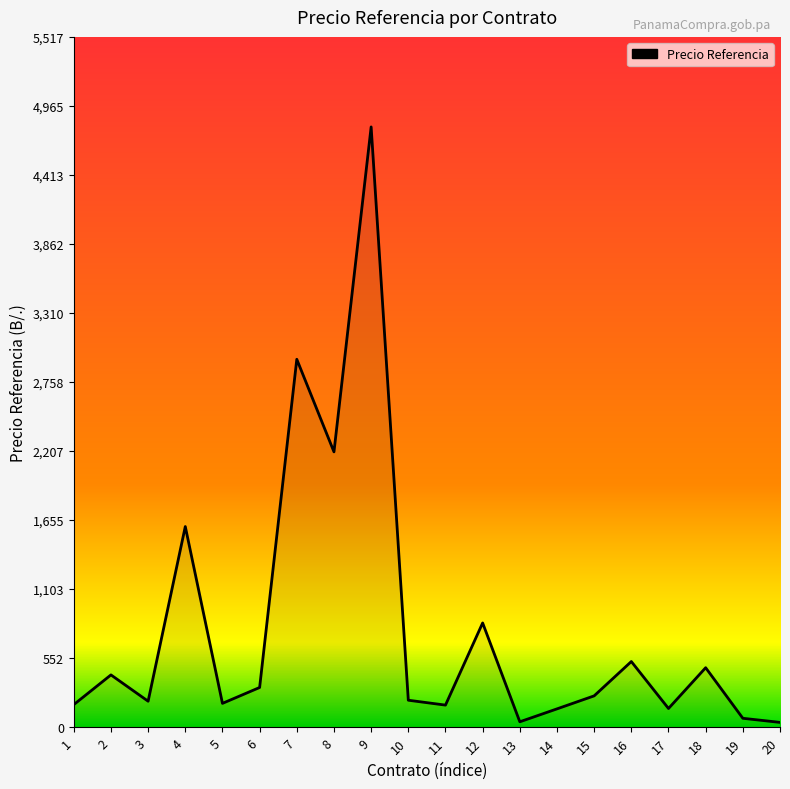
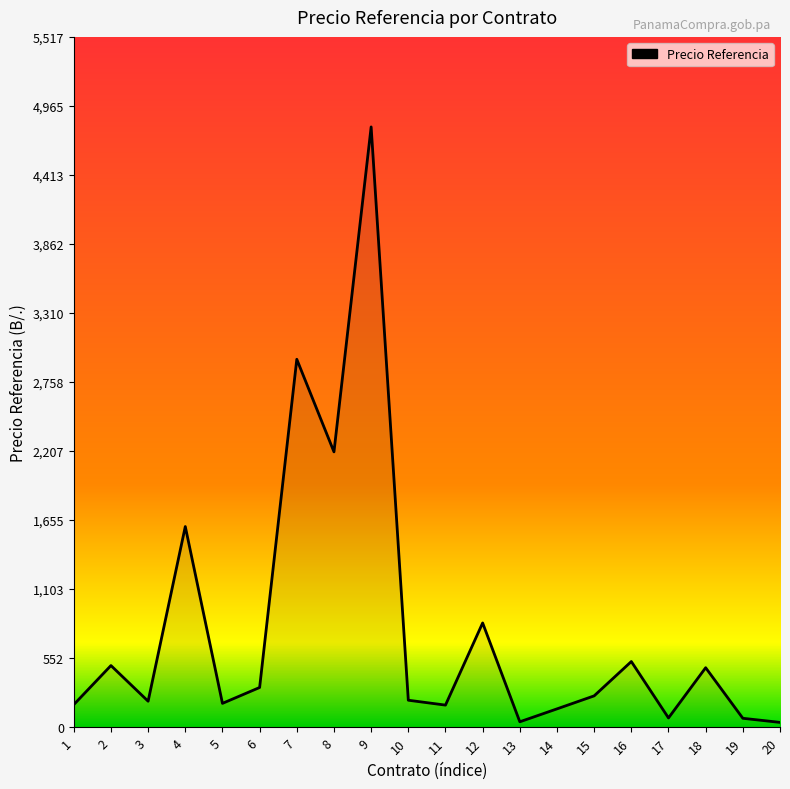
2: 420 -> 490
17: 150 -> 70
